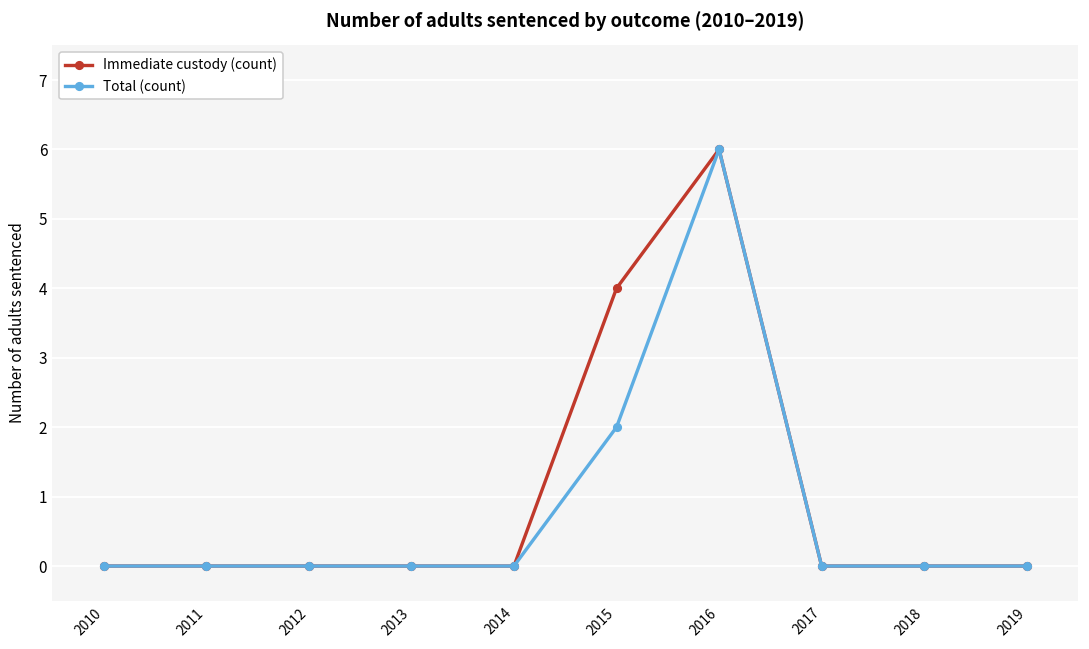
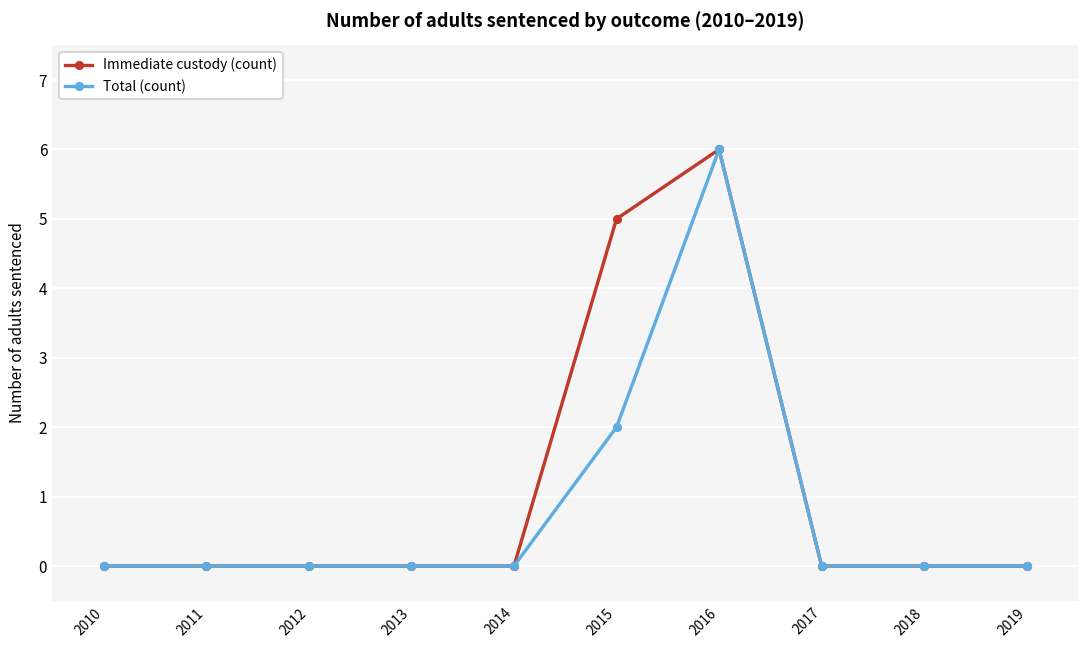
Immediate custody (count), 2015: 4 -> 5
